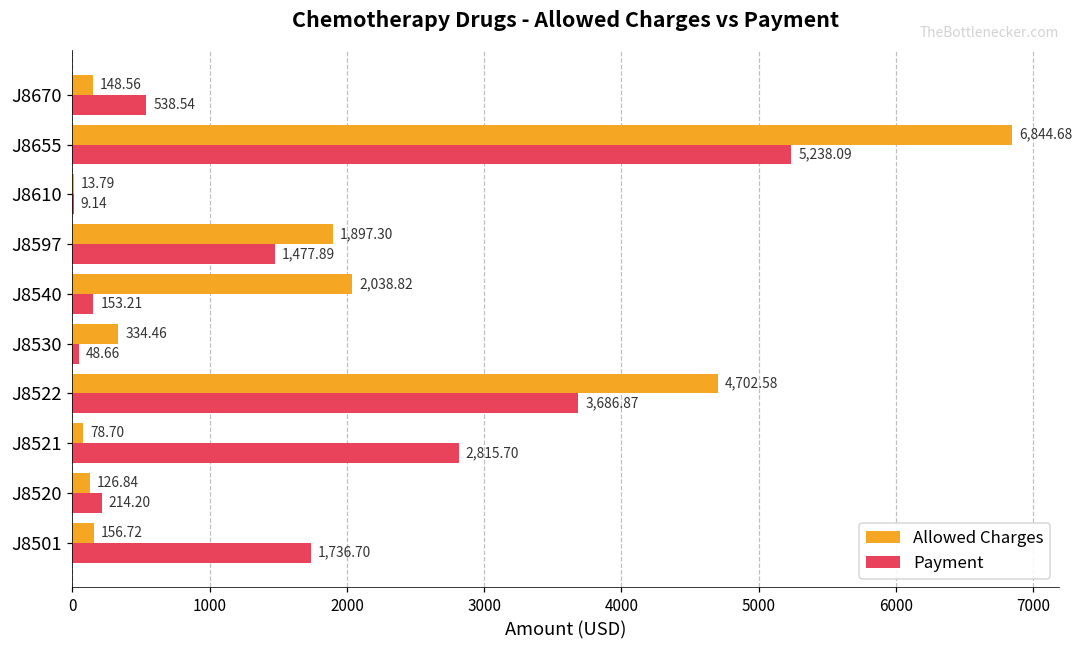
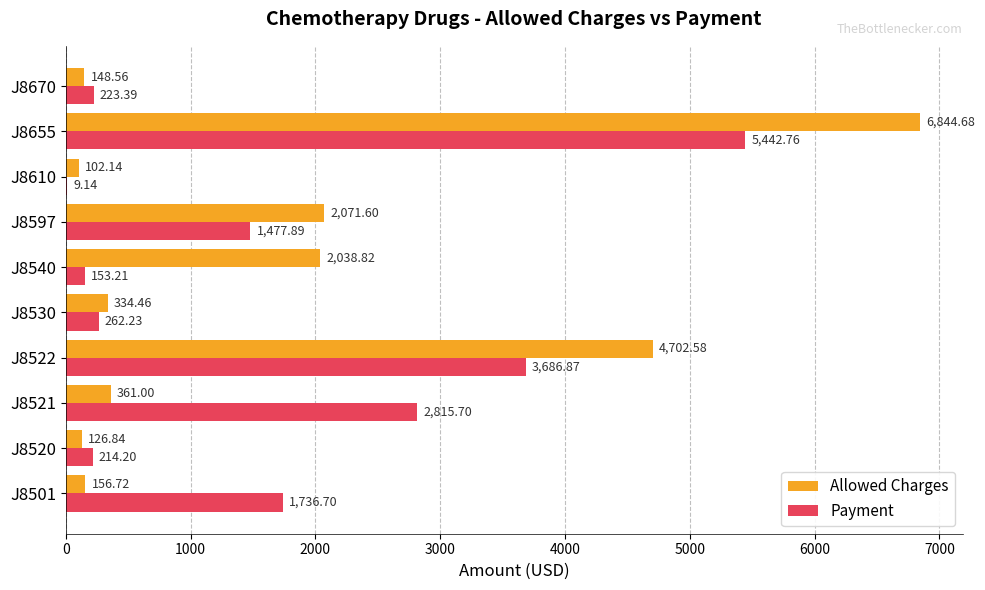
Payment, J8670: 538.54 -> 223.39
Payment, J8655: 5,238.09 -> 5,442.76
Allowed Charges, J8610: 13.79 -> 102.14
Allowed Charges, J8597: 1,897.30 -> 2,071.60
Payment, J8530: 48.66 -> 262.23
Allowed Charges, J8521: 78.70 -> 361.00
